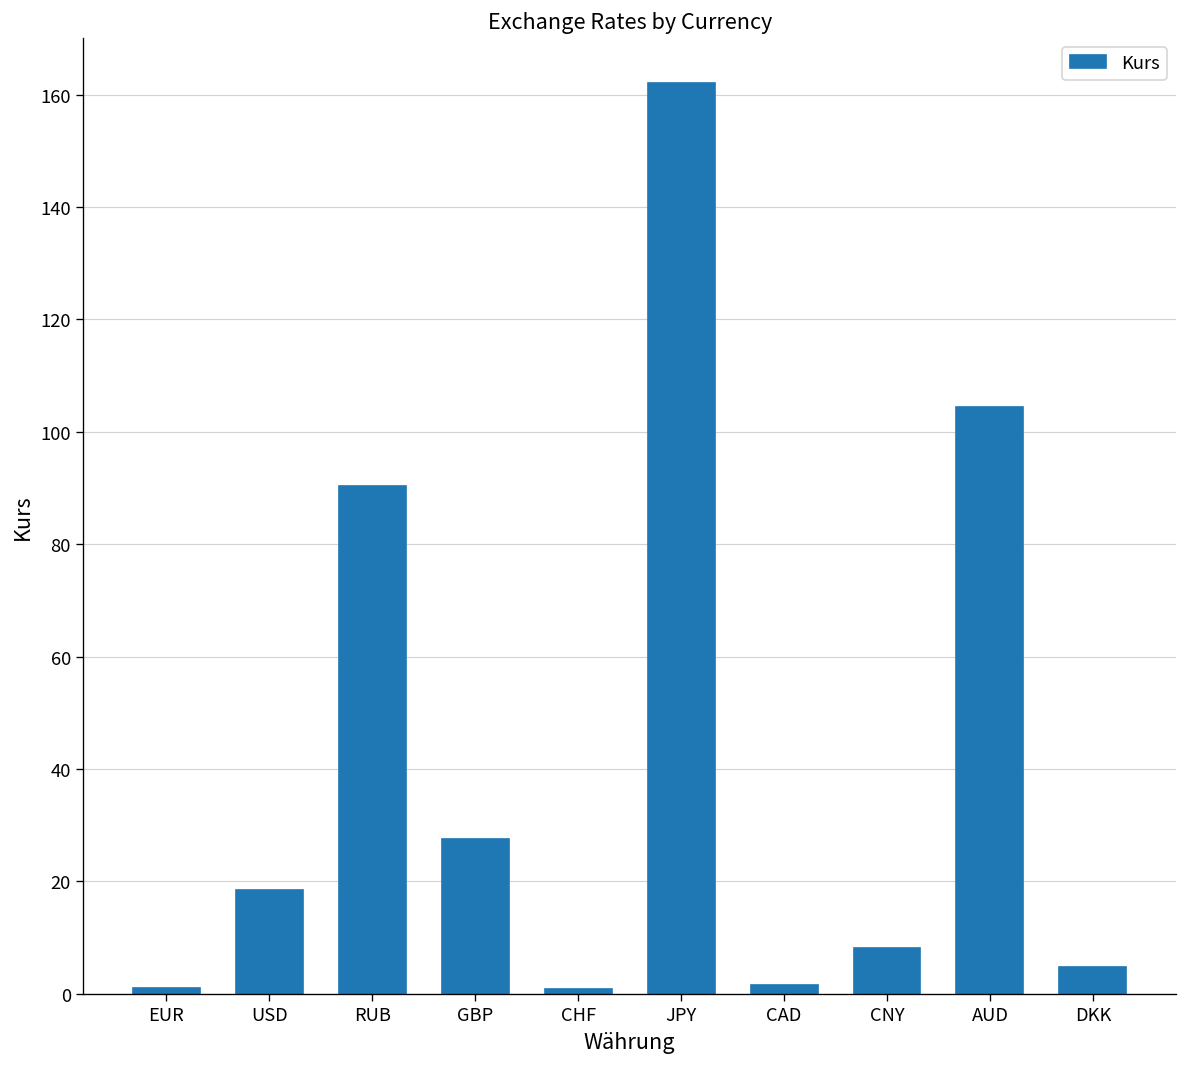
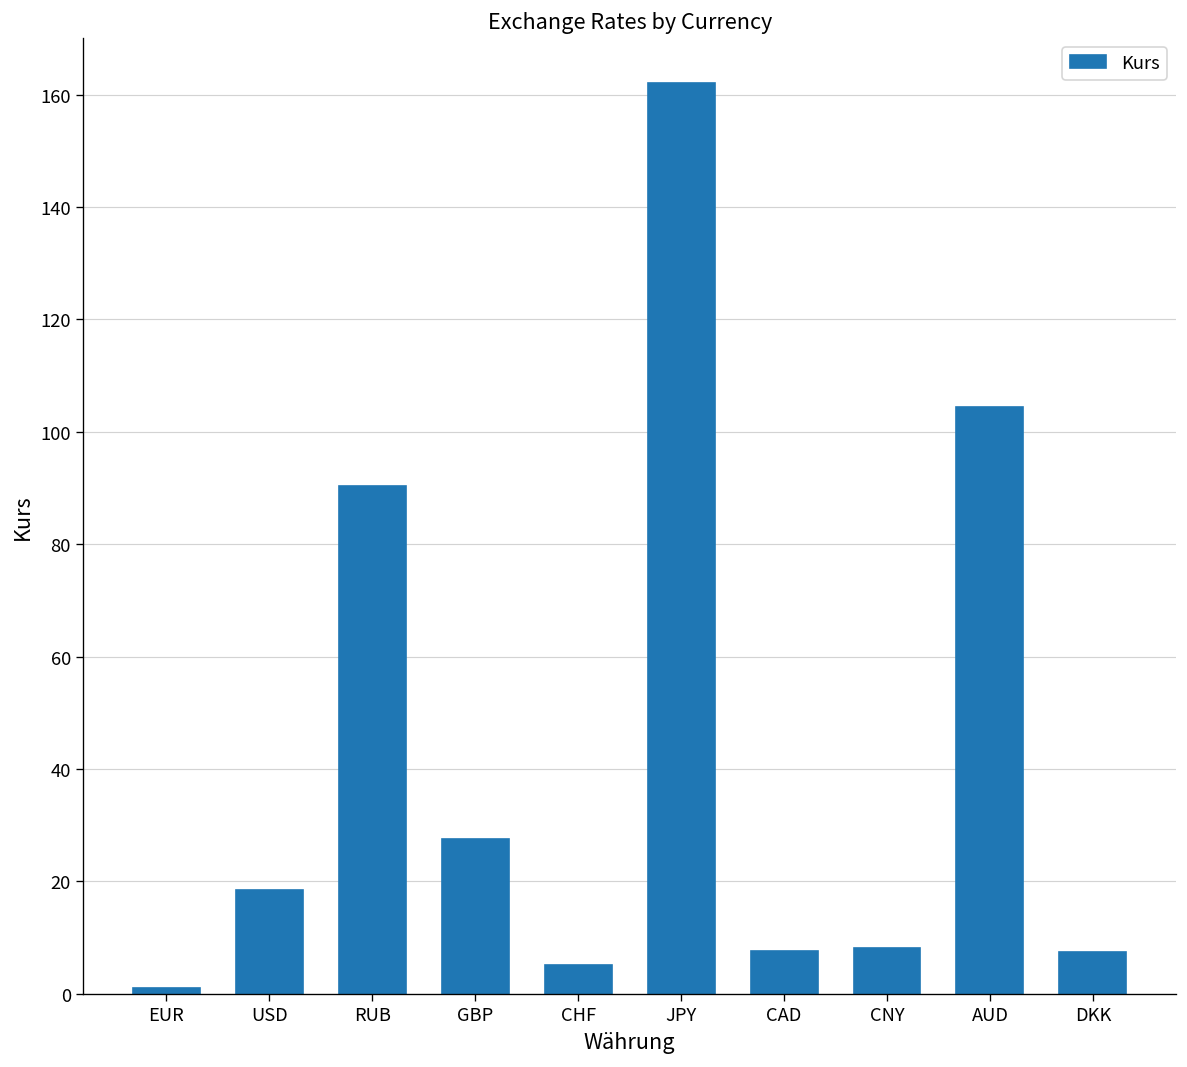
CHF: 1 -> 5
CAD: 2 -> 8
DKK: 5 -> 7
